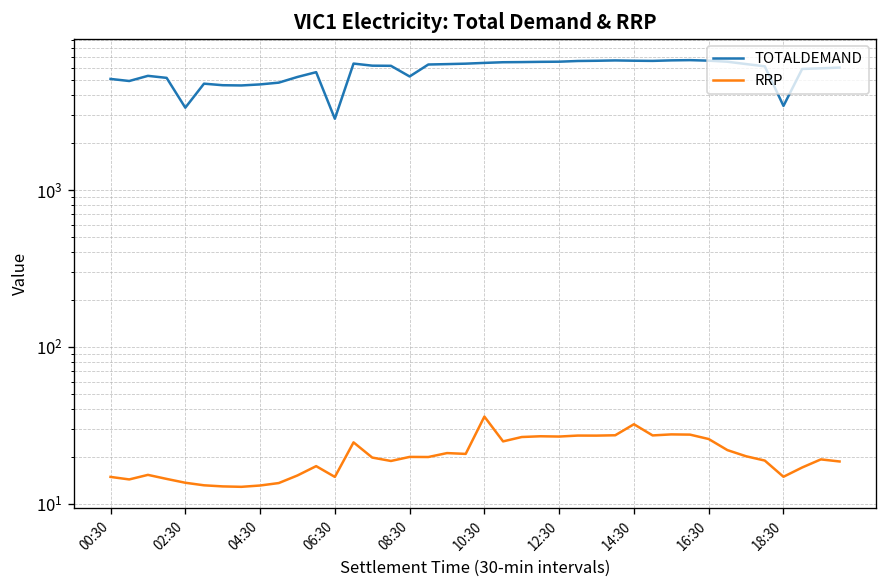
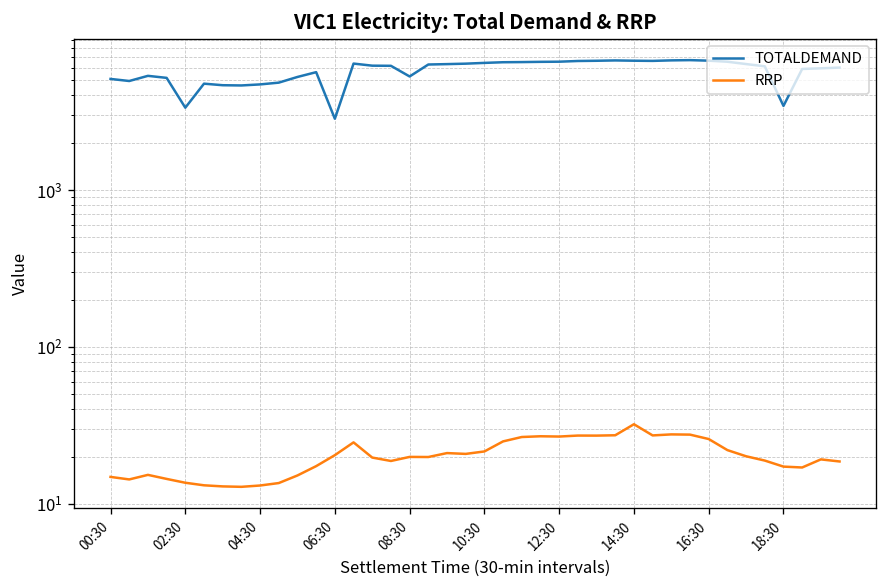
RRP, 06:30: 15 -> 20
RRP, 10:30: 36 -> 22
RRP, 18:30: 15 -> 17
